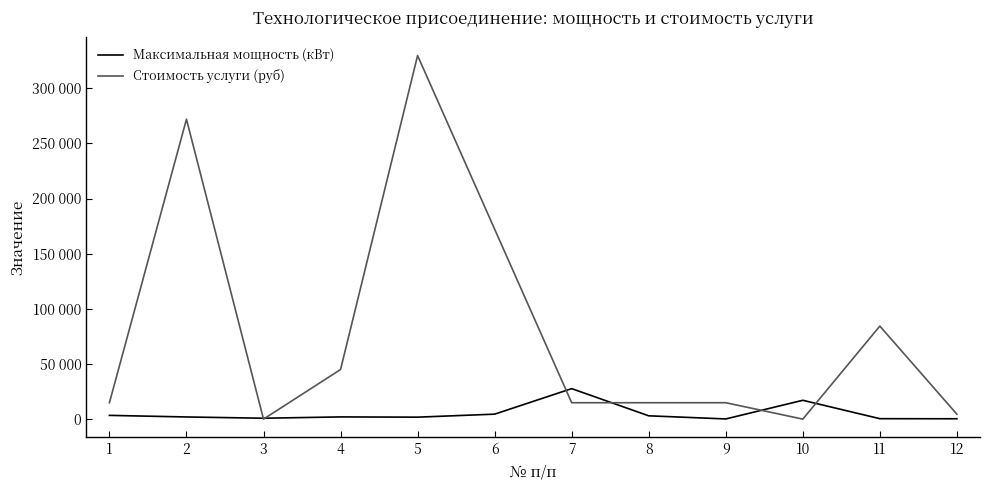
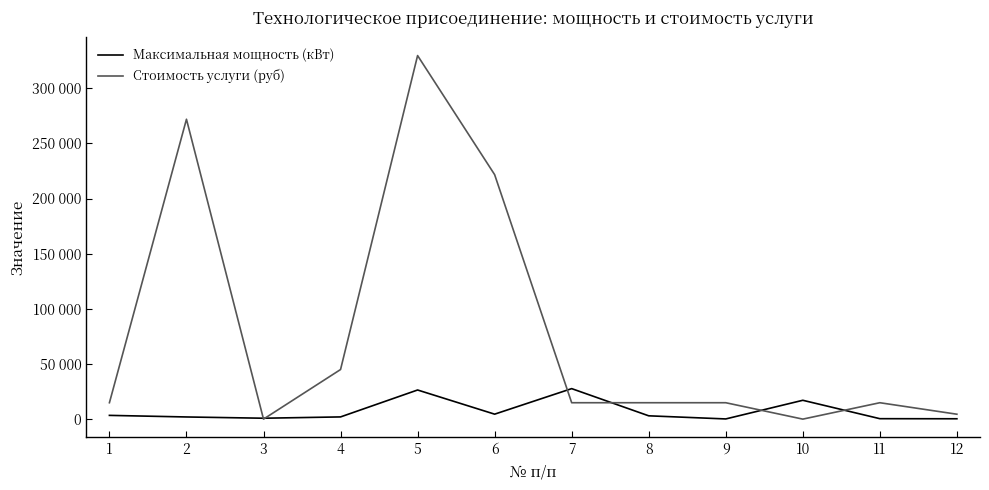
Максимальная мощность (кВт), 5: 2000 -> 26000
Стоимость услуги (руб), 6: 172000 -> 222000
Стоимость услуги (руб), 11: 84000 -> 15000
